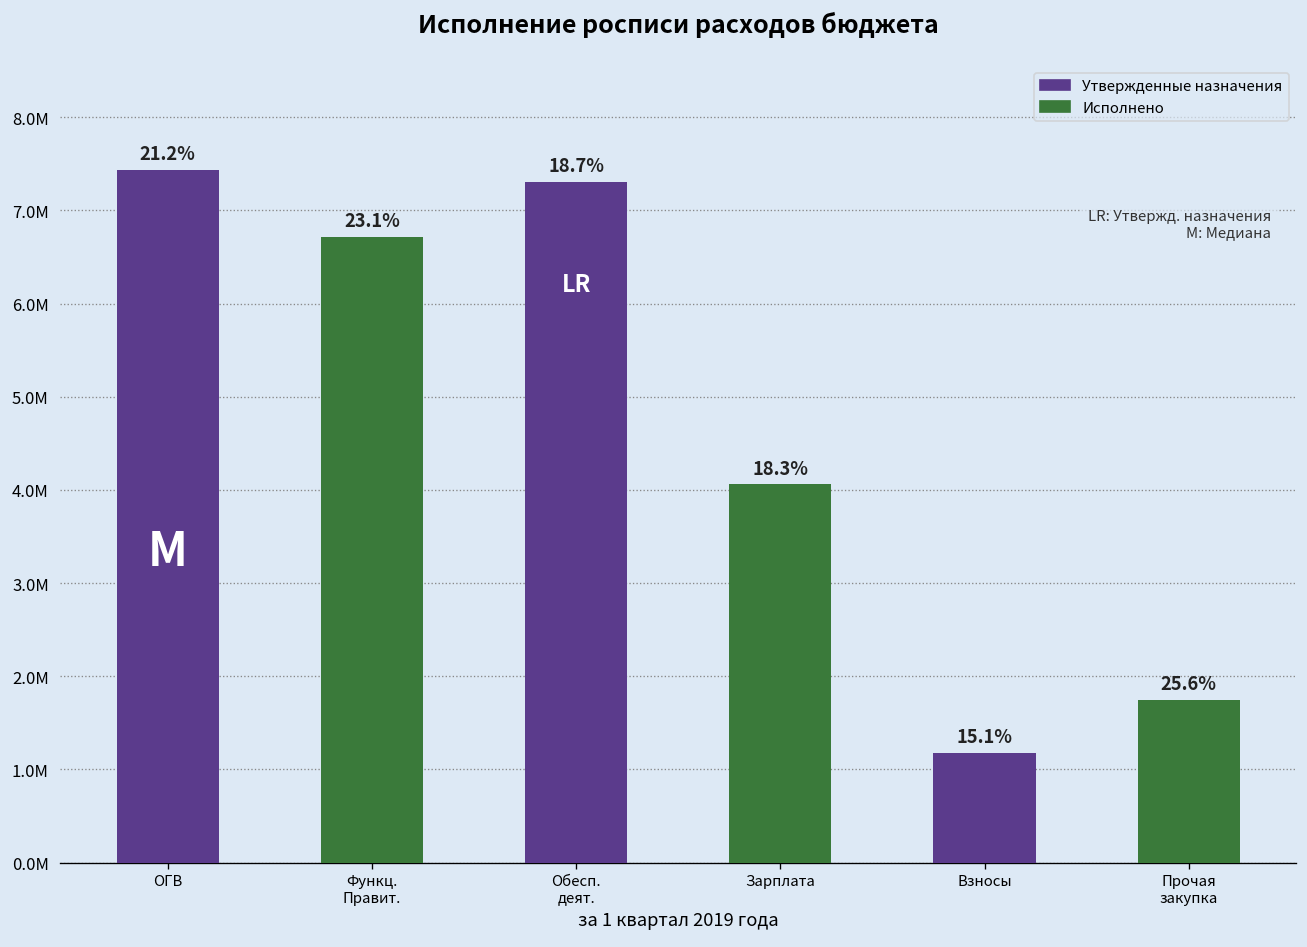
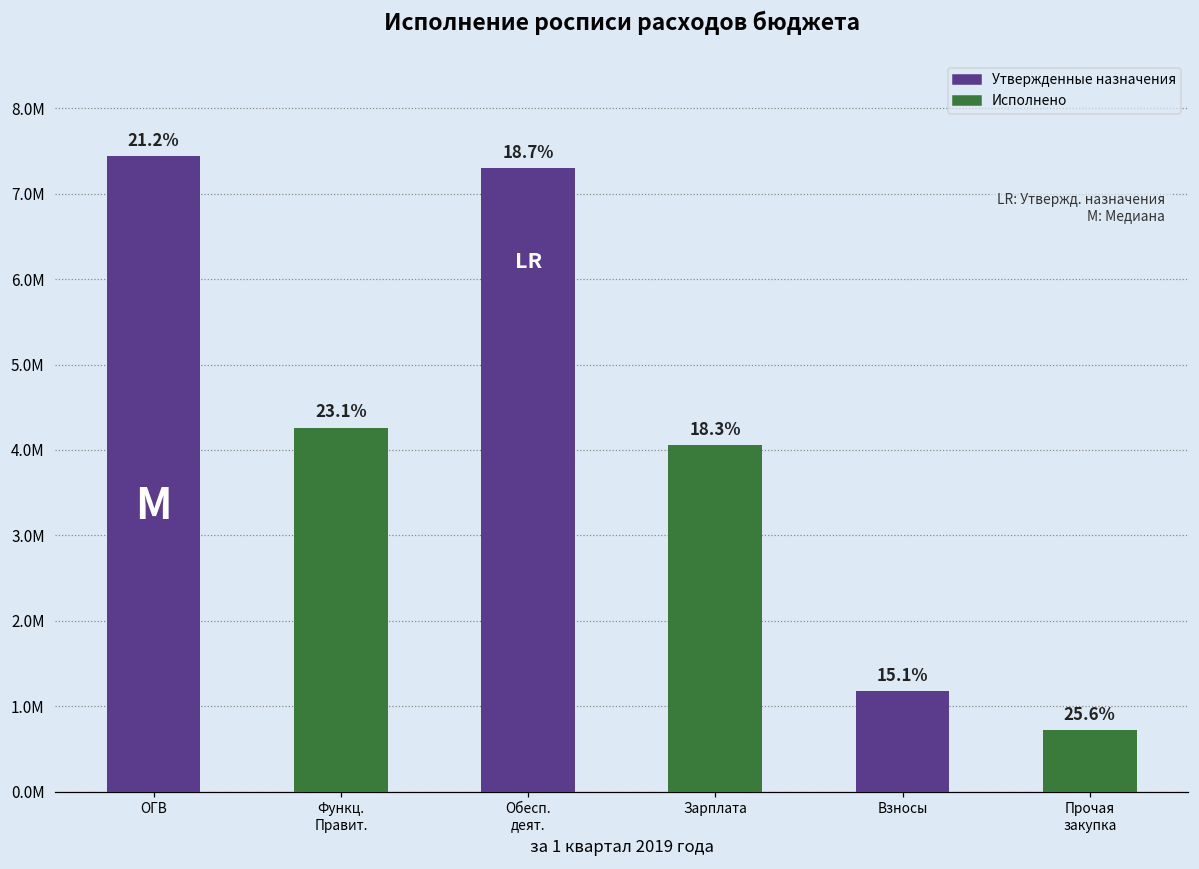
Функц. Правит.: 6700000 -> 4300000
Прочая закупка: 1700000 -> 700000
